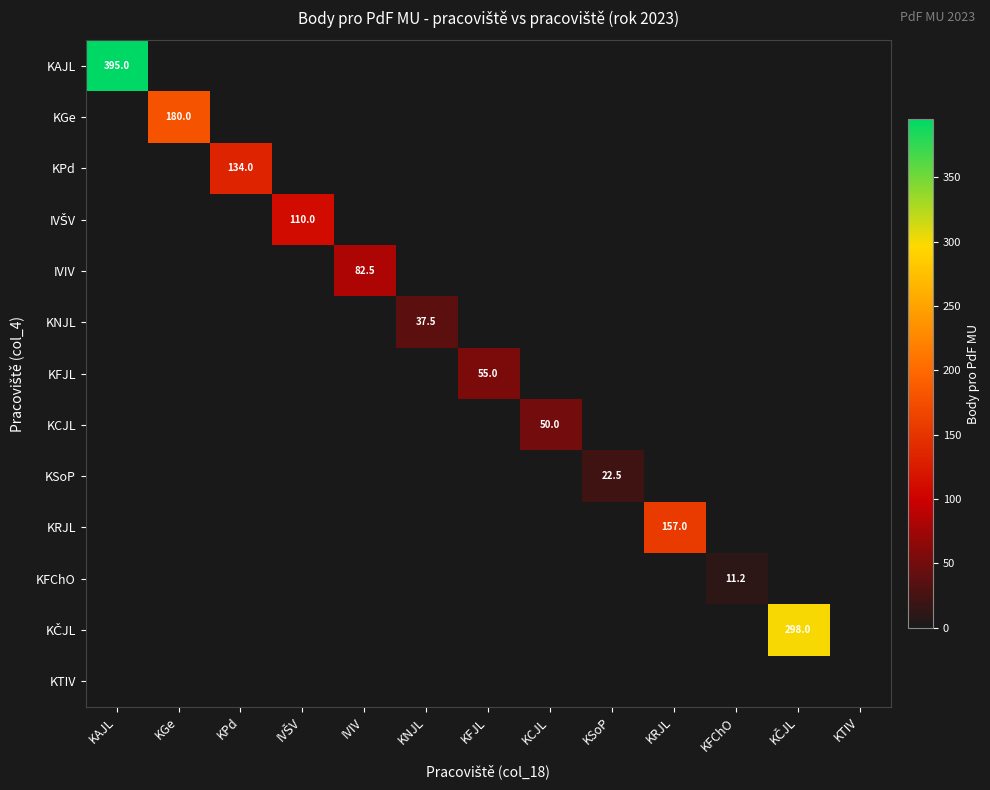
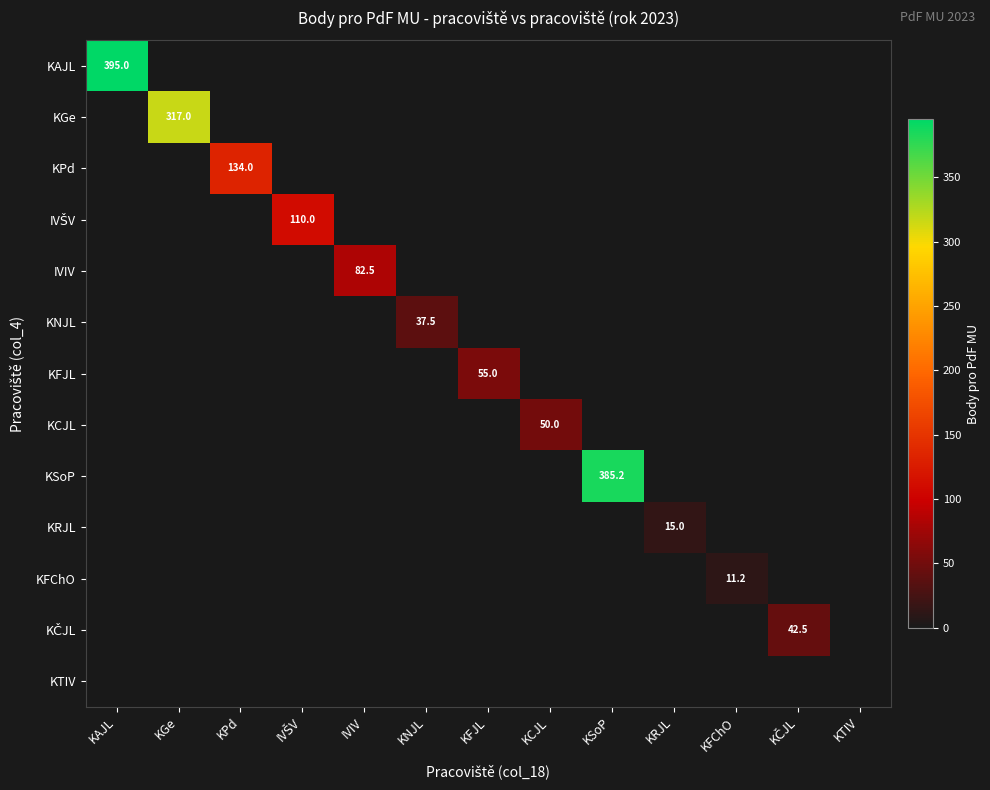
KGe, KGe: 180.0 -> 317.0
KSoP, KSoP: 22.5 -> 385.2
KRJL, KRJL: 157.0 -> 15.0
KČJL, KČJL: 298.0 -> 42.5
